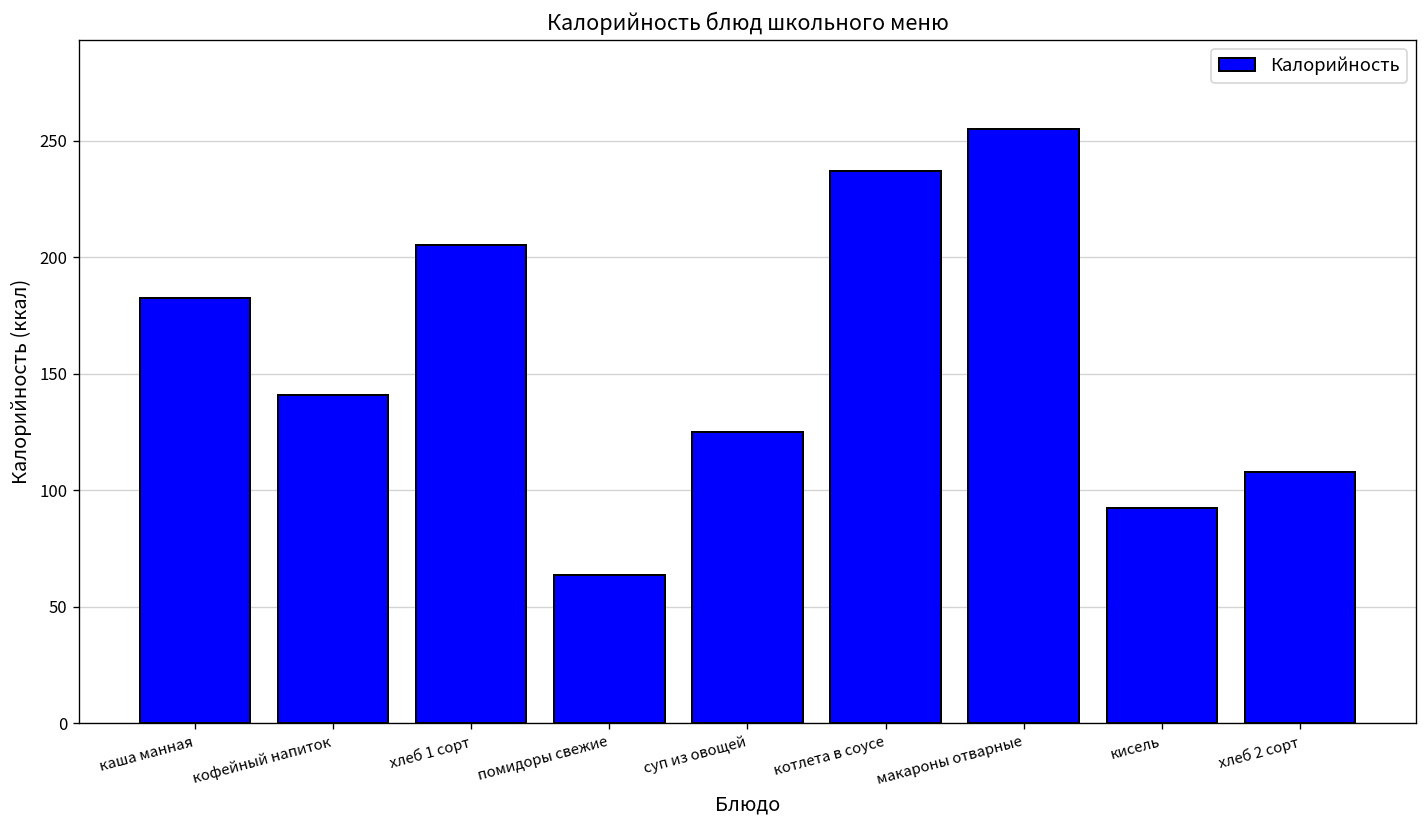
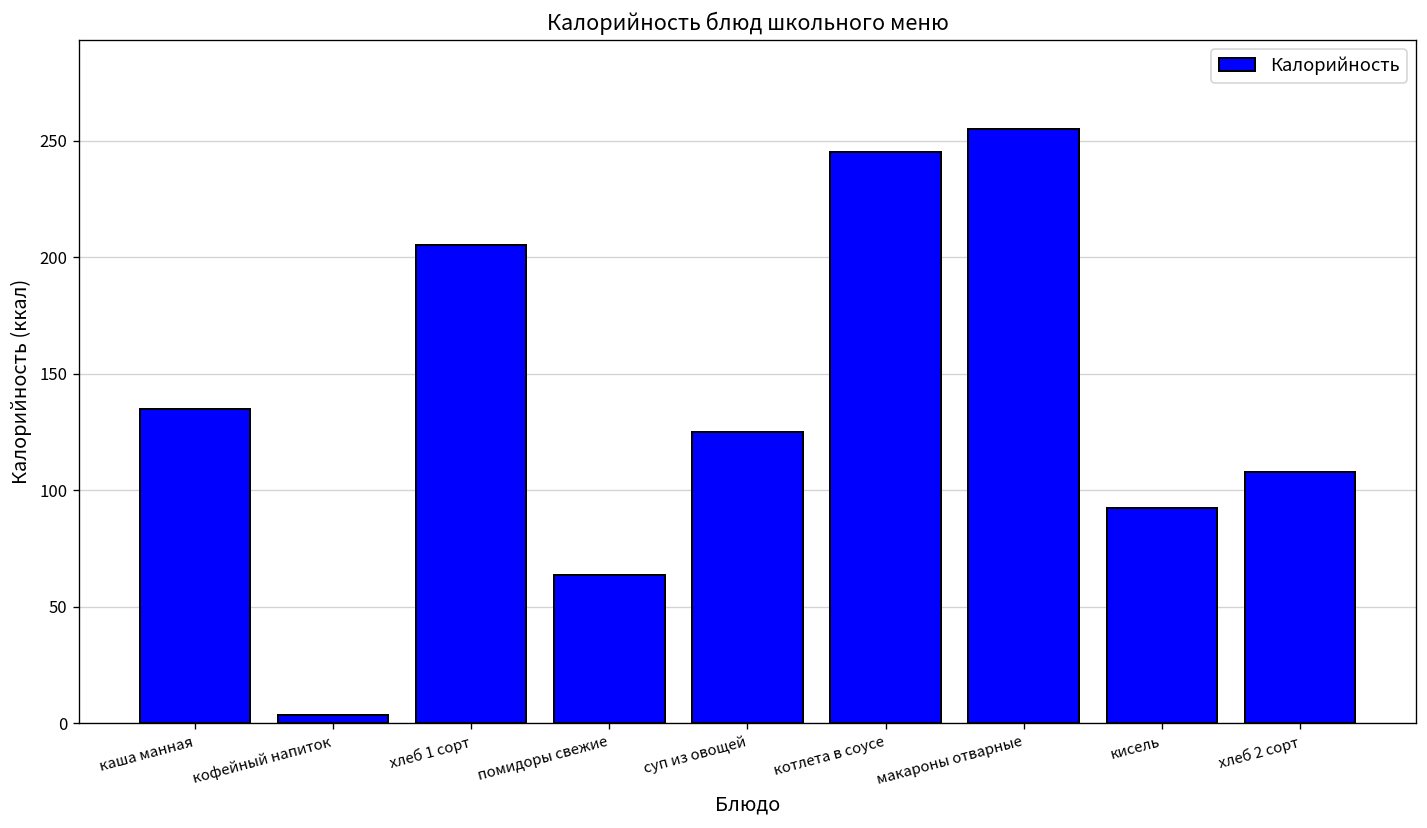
каша манная: 183 -> 135
кофейный напиток: 141 -> 4
котлета в соусе: 237 -> 245
